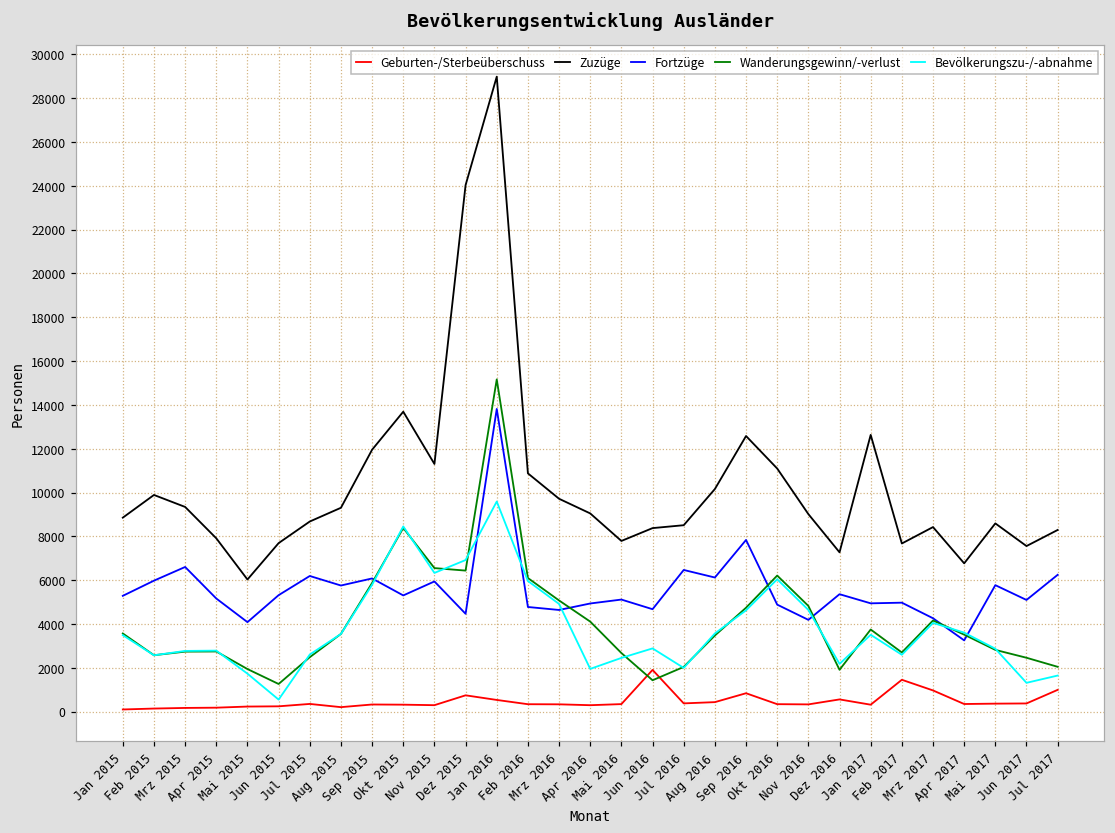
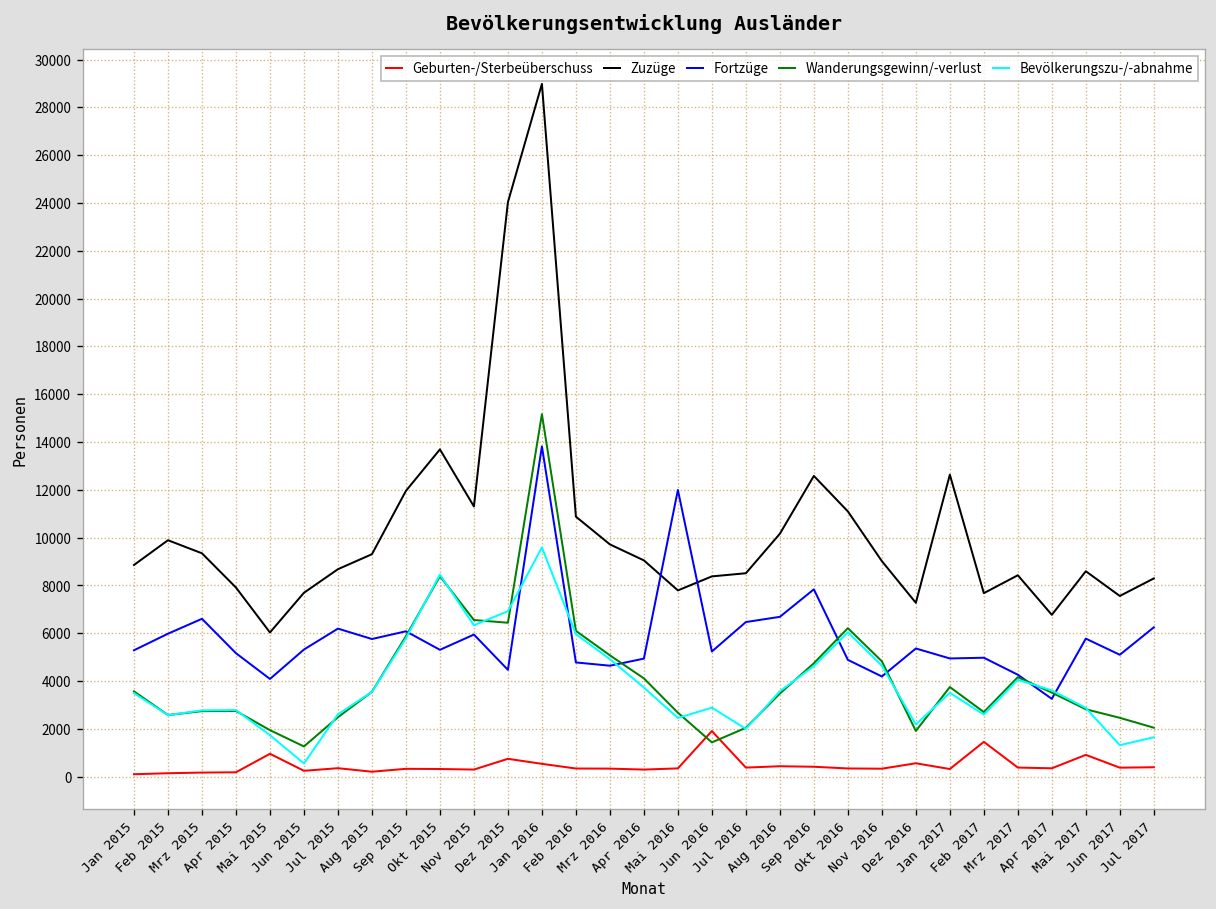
Geburten-/Sterbeüberschuss, Mai 2015: 200 -> 1000
Bevölkerungszu-/-abnahme, Apr 2016: 2000 -> 3700
Fortzüge, Mai 2016: 5100 -> 12000
Fortzüge, Jun 2016: 4700 -> 5200
Fortzüge, Aug 2016: 6100 -> 6700
Geburten-/Sterbeüberschuss, Sep 2016: 800 -> 400
Geburten-/Sterbeüberschuss, Mrz 2017: 1000 -> 400
Geburten-/Sterbeüberschuss, Mai 2017: 400 -> 900
Geburten-/Sterbeüberschuss, Jul 2017: 1000 -> 400
